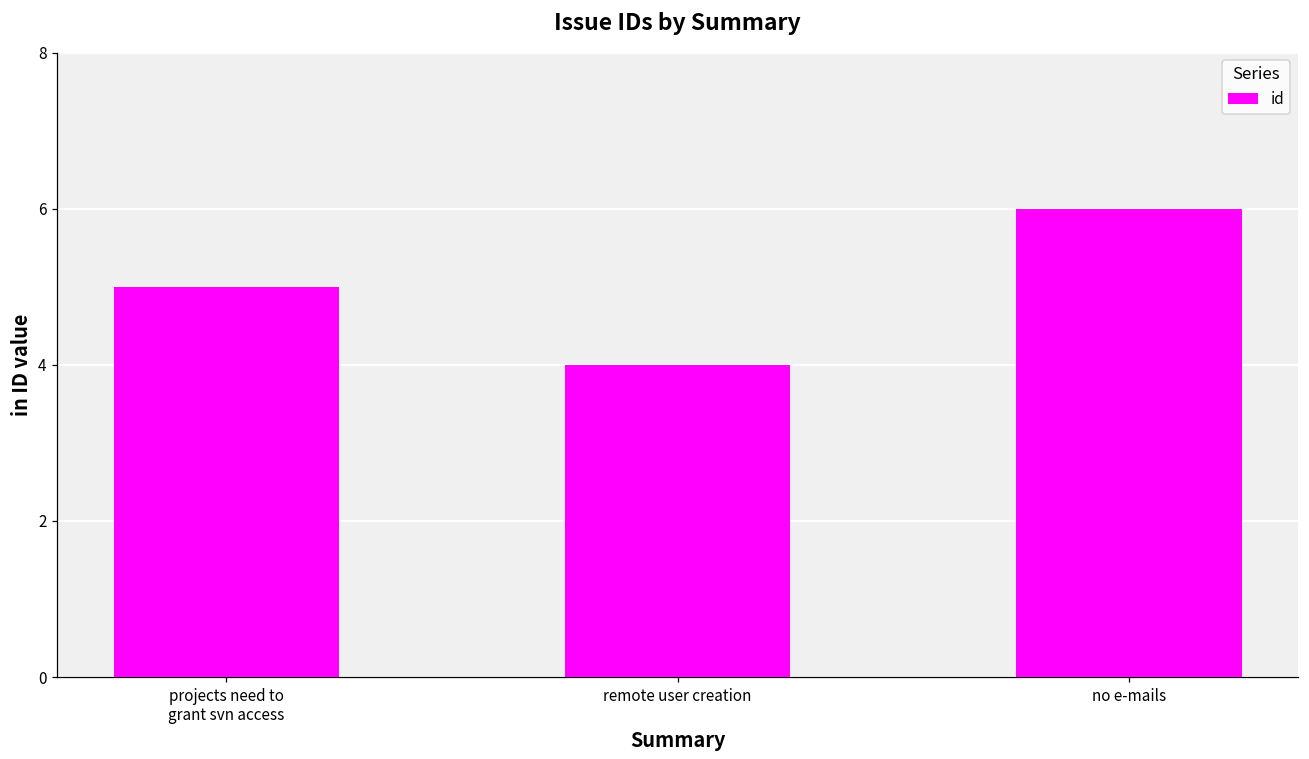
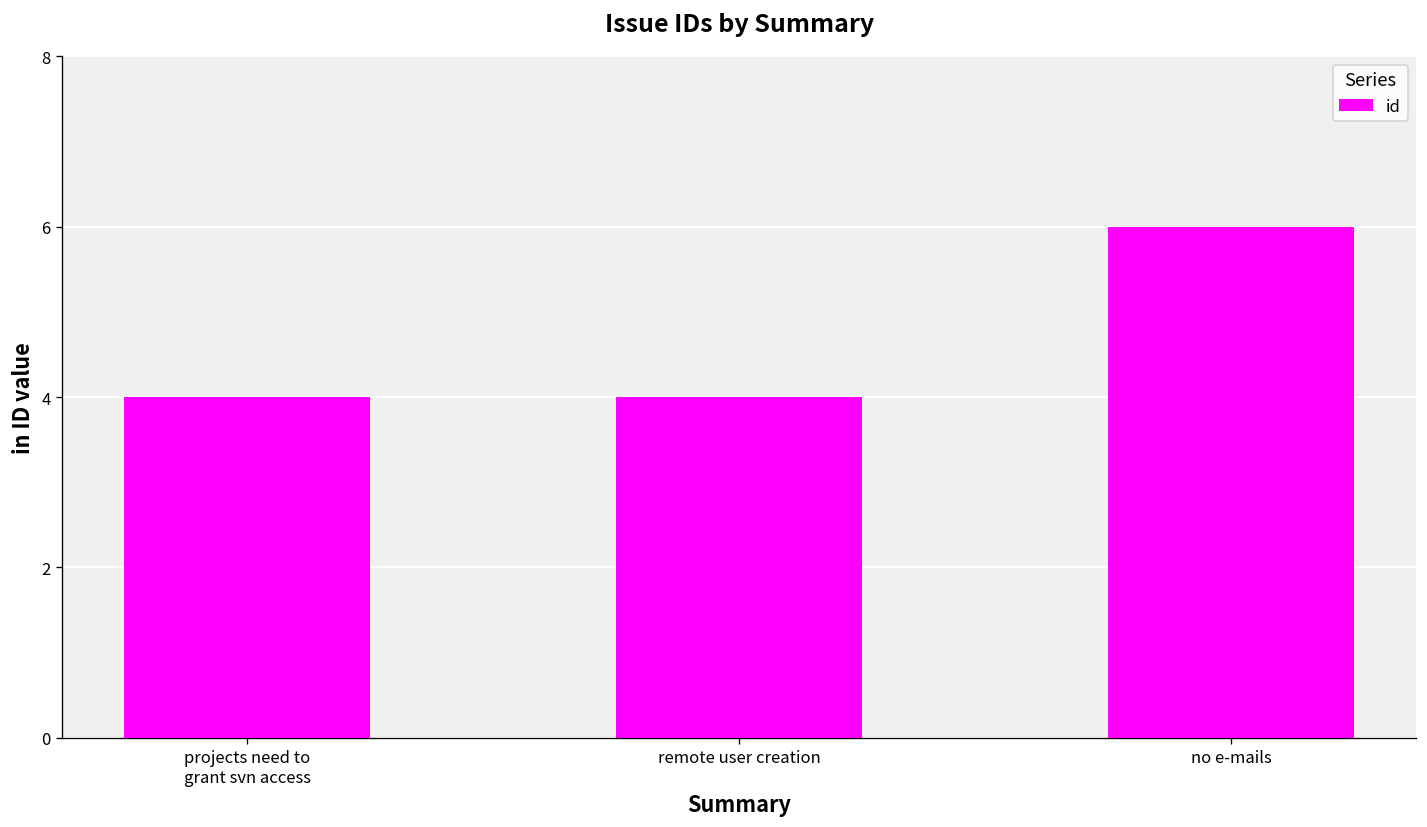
projects need to grant svn access: 5 -> 4
